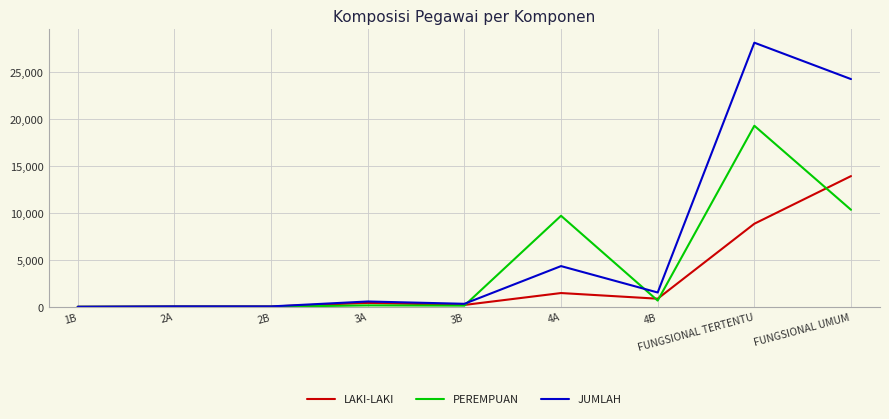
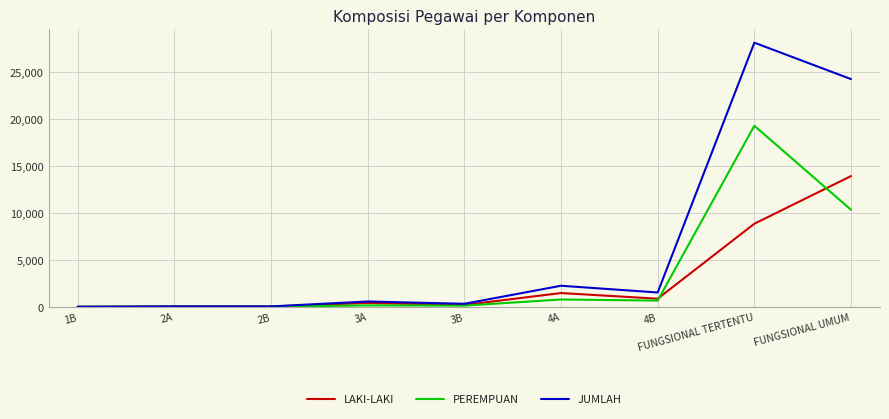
PEREMPUAN, 4A: 10,000 -> 1,000
JUMLAH, 4A: 4,000 -> 2,000
